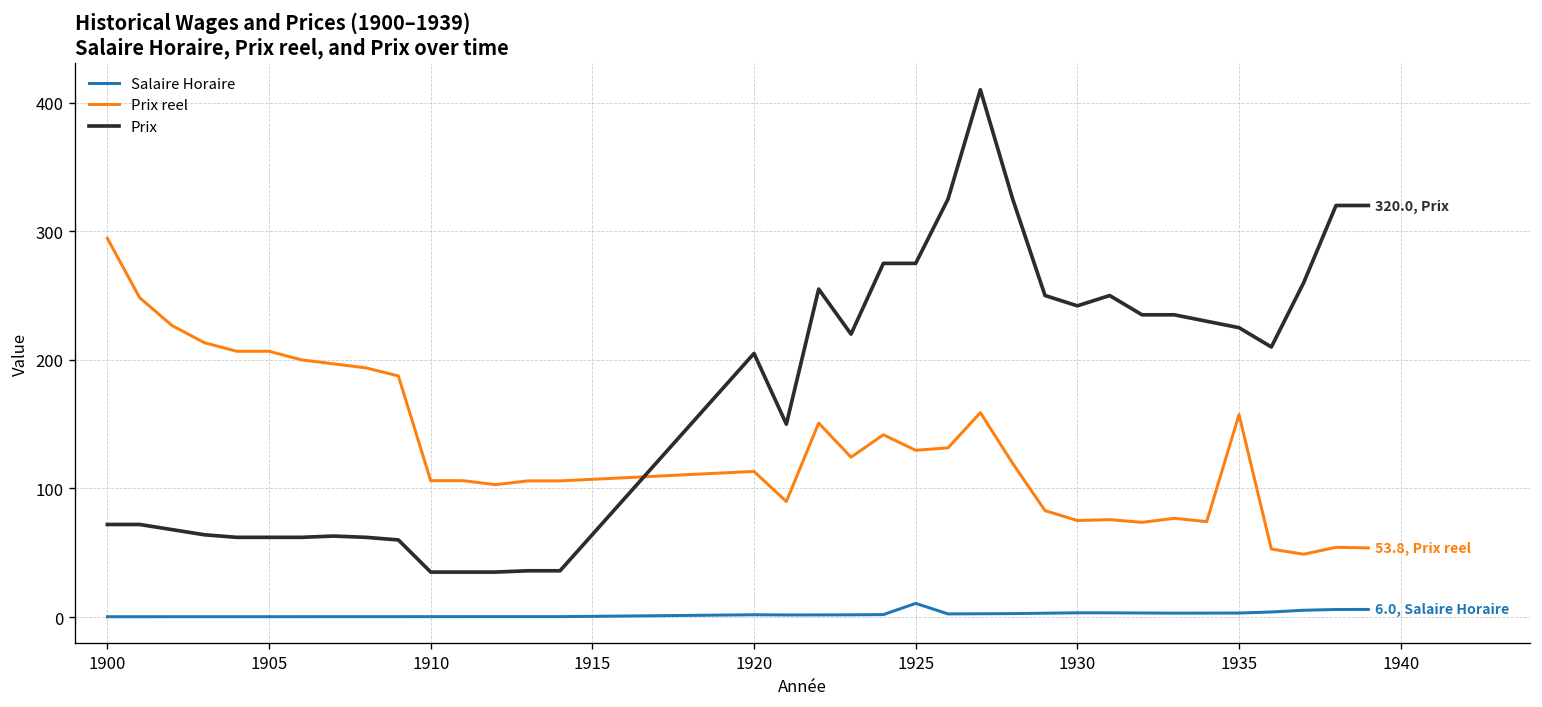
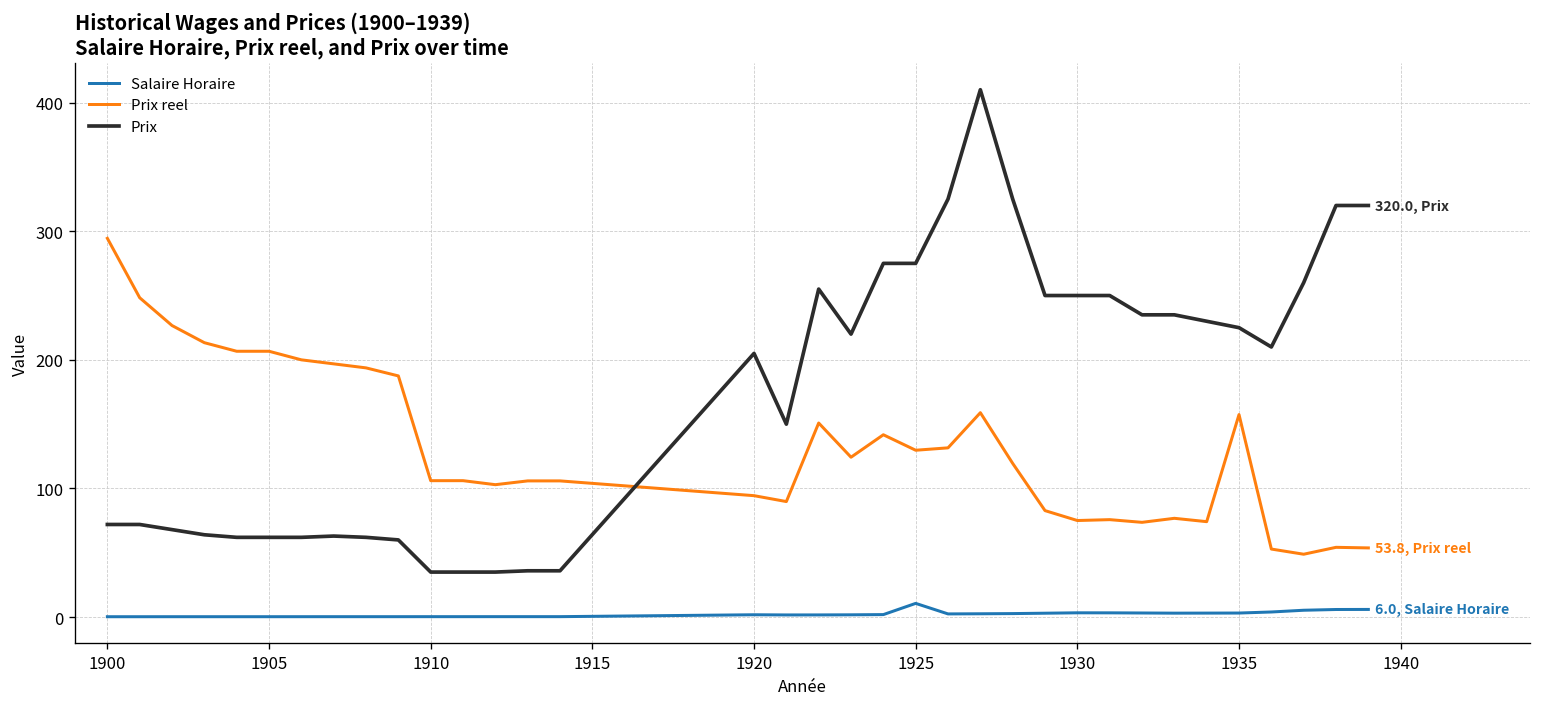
Prix reel, 1920: 113 -> 94
Prix, 1930: 242 -> 250
